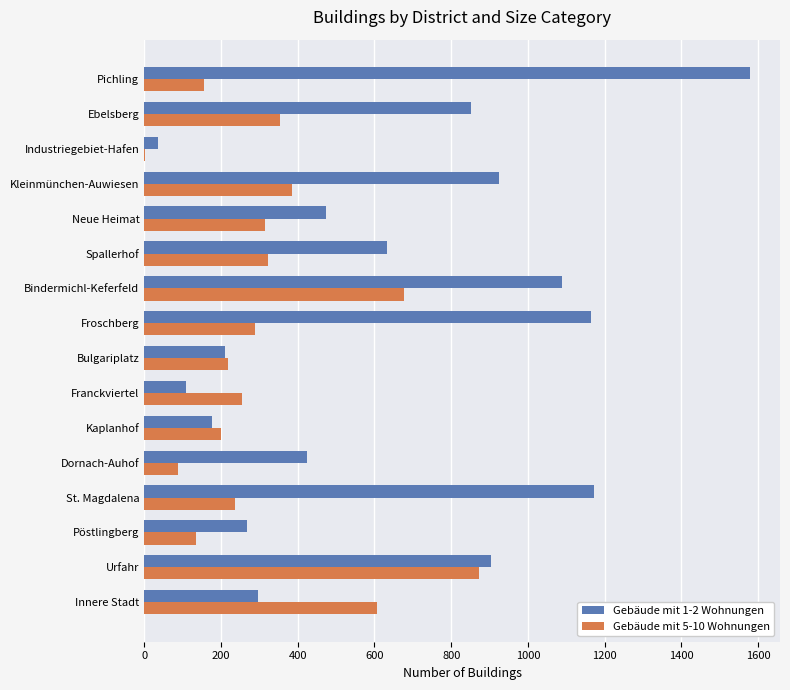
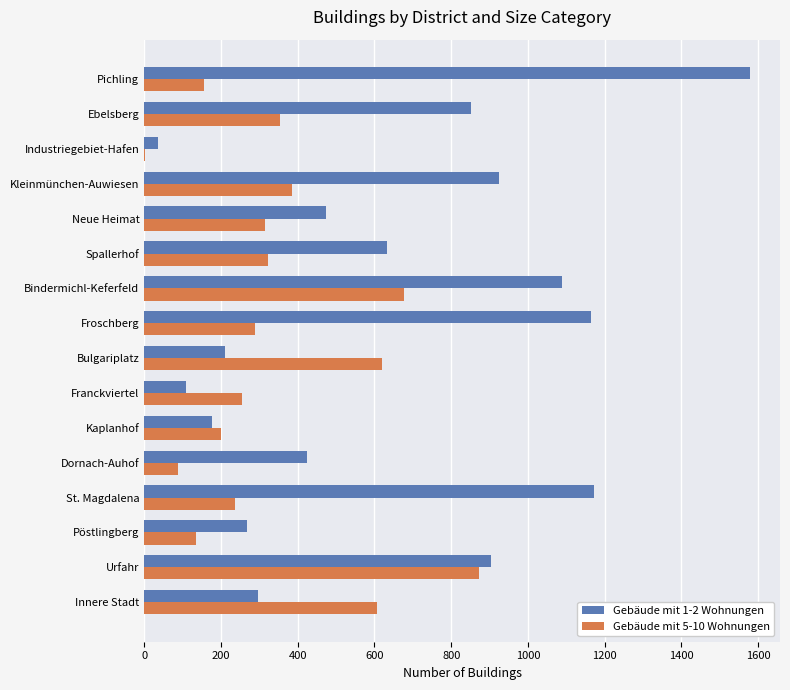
Gebäude mit 5-10 Wohnungen, Bulgariplatz: 220 -> 620
